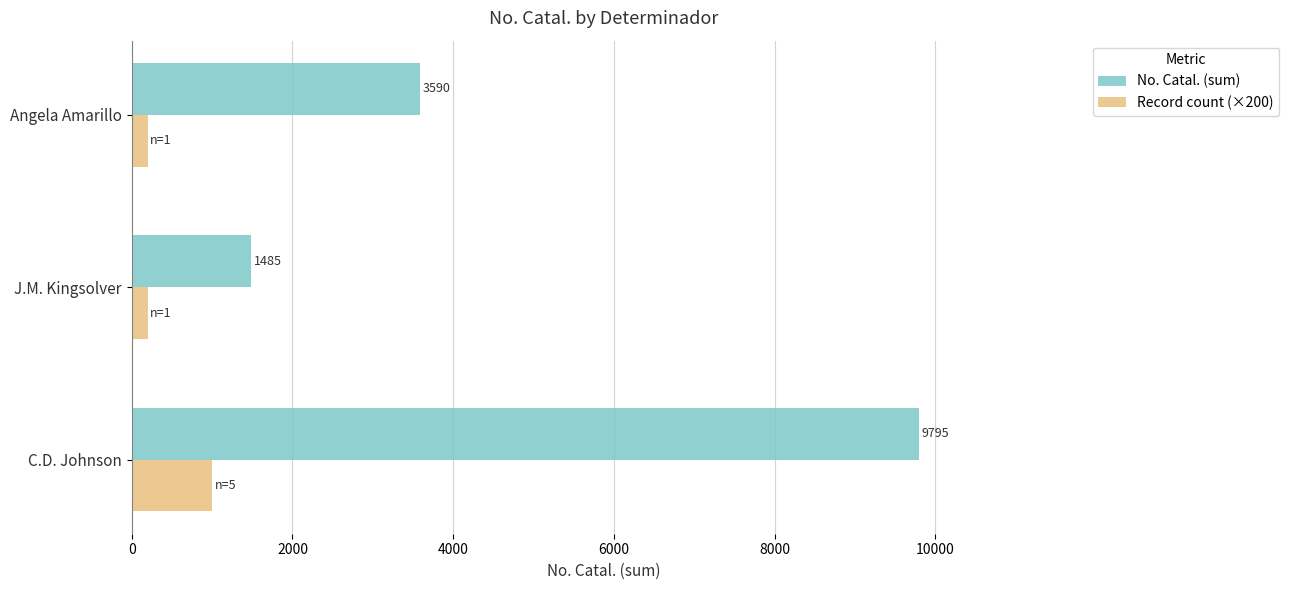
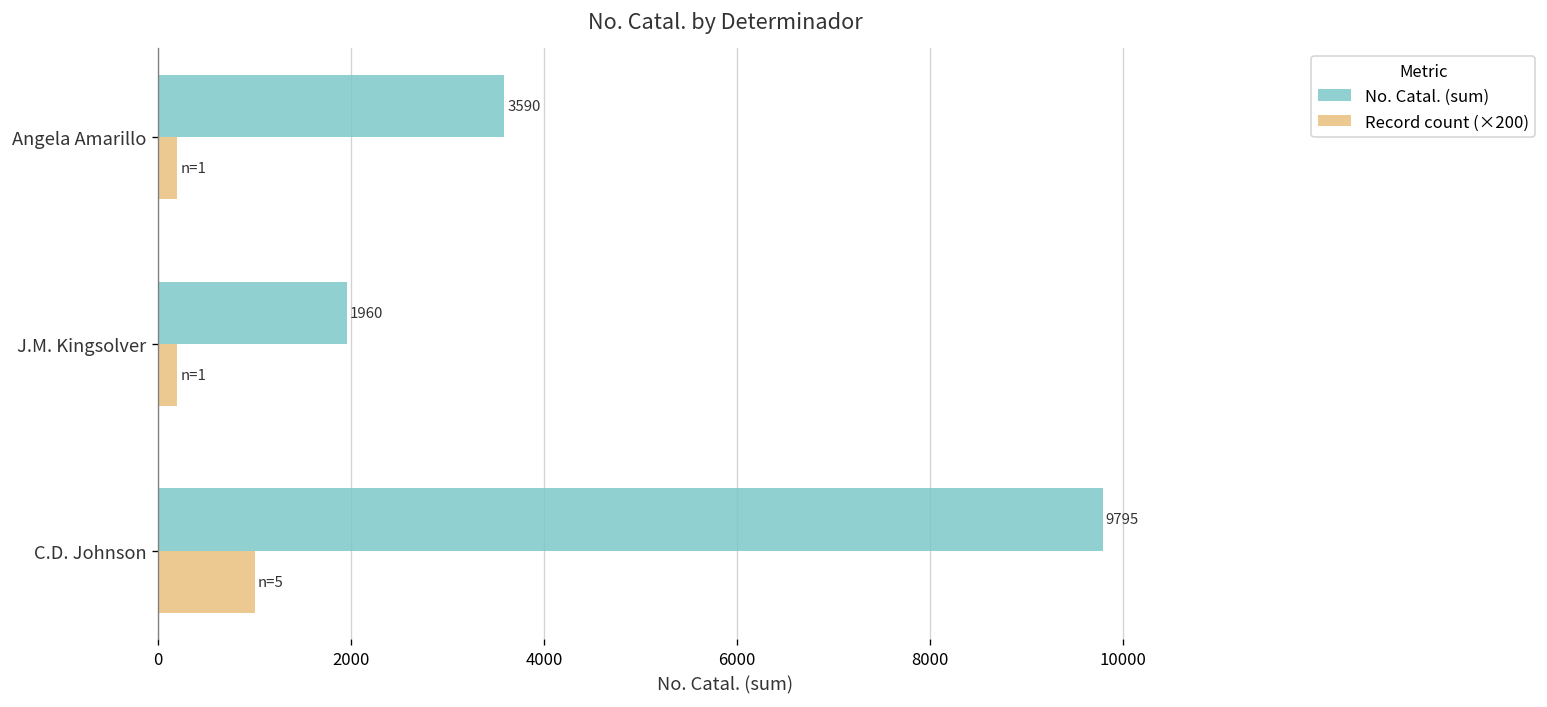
No. Catal. (sum), J.M. Kingsolver: 1485 -> 1960
